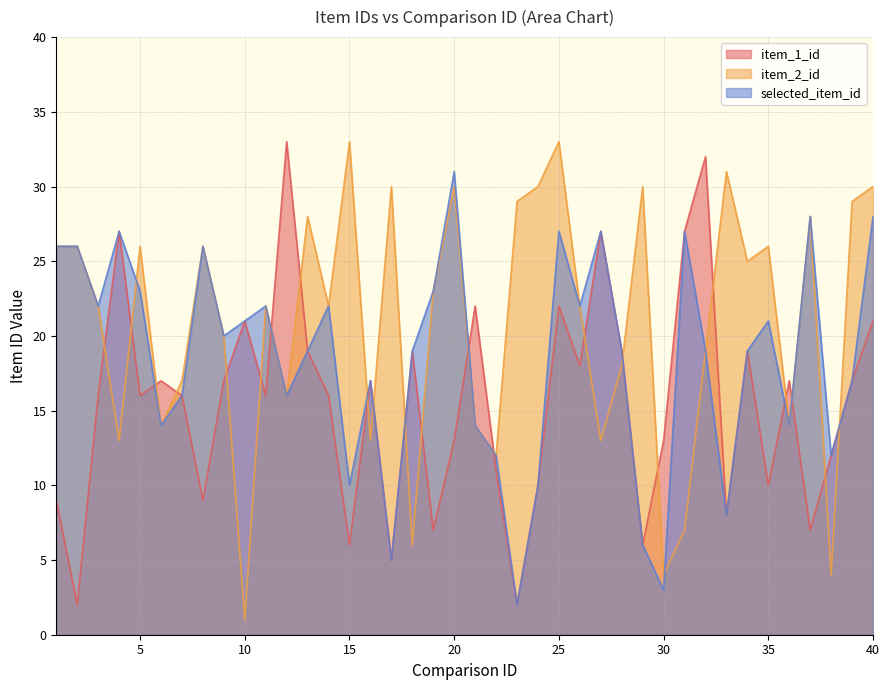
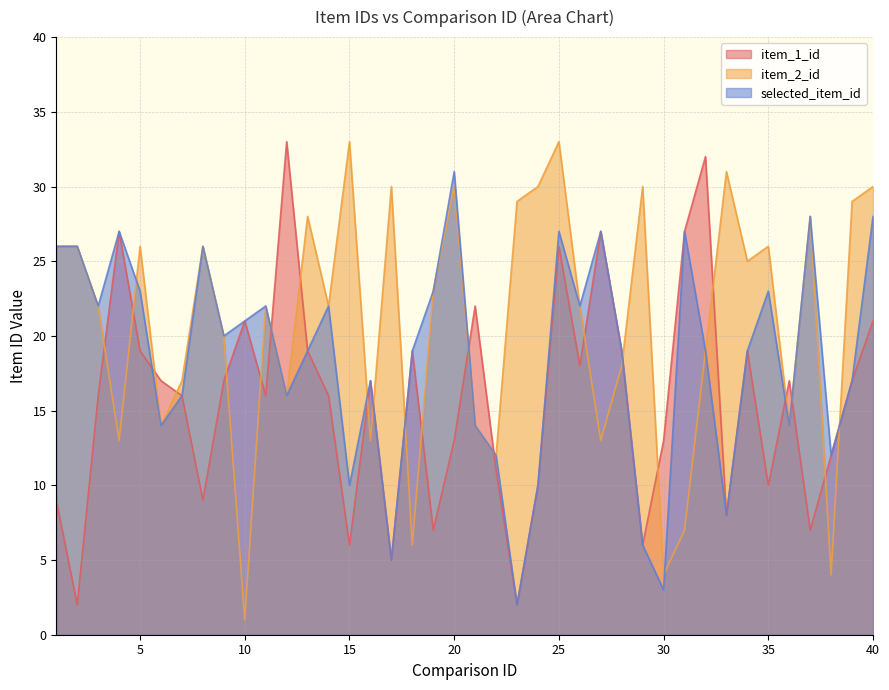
item_1_id, 5: 16 -> 19
item_1_id, 25: 22 -> 26
selected_item_id, 35: 21 -> 23
